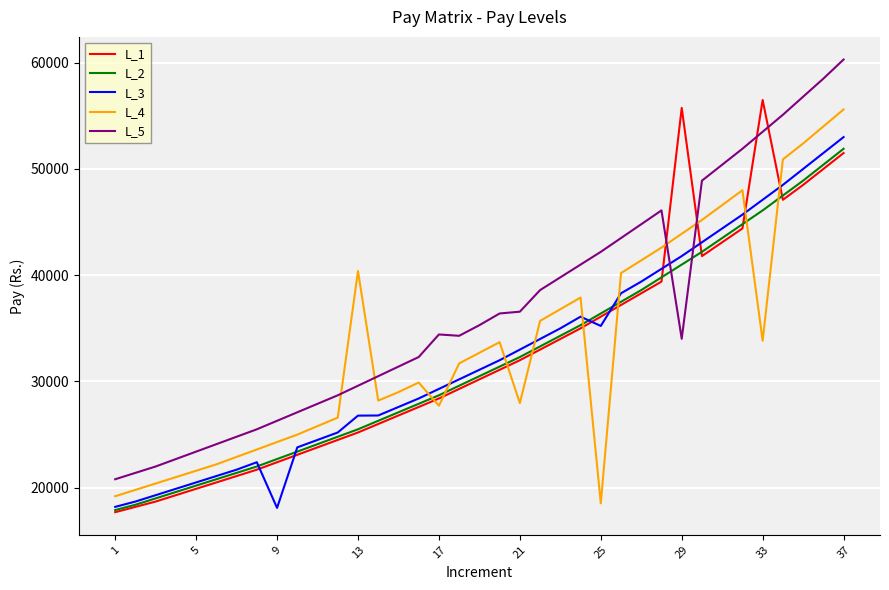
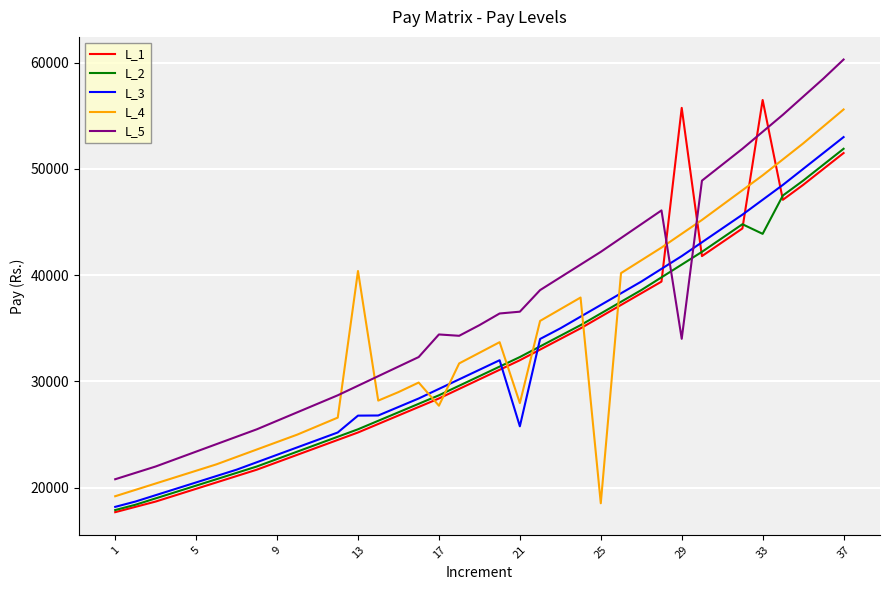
L_3, 9: 18100 -> 23100
L_3, 21: 33000 -> 25800
L_3, 25: 35200 -> 37200
L_2, 33: 46100 -> 43900
L_4, 33: 33800 -> 49400
